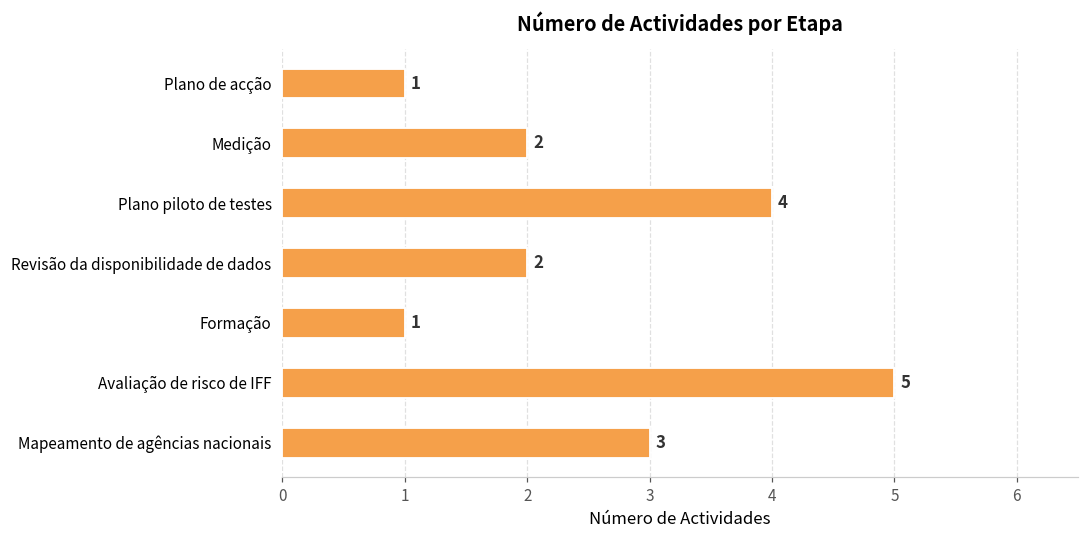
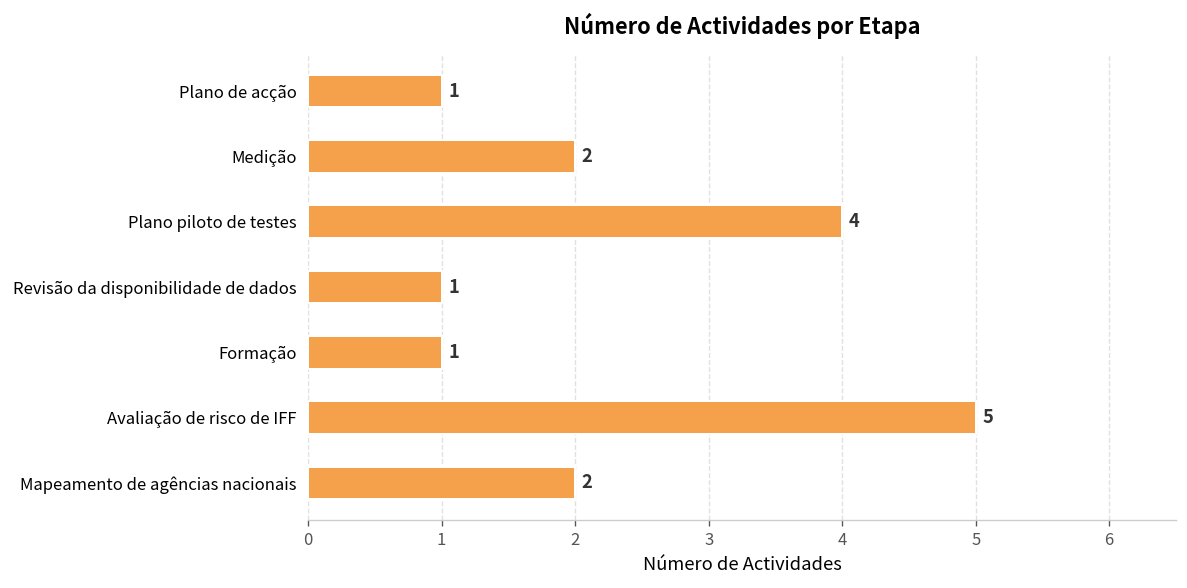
Revisão da disponibilidade de dados: 2 -> 1
Mapeamento de agências nacionais: 3 -> 2
